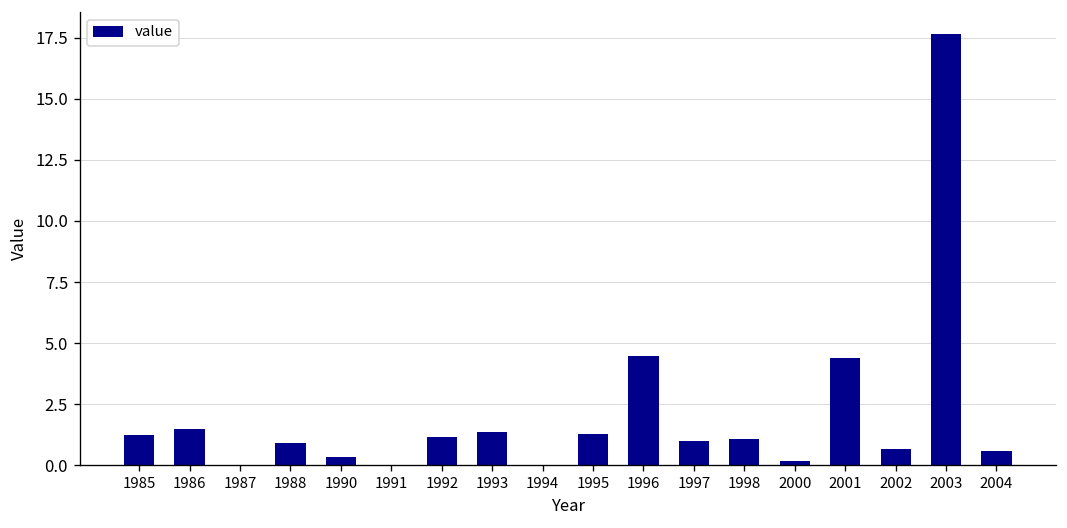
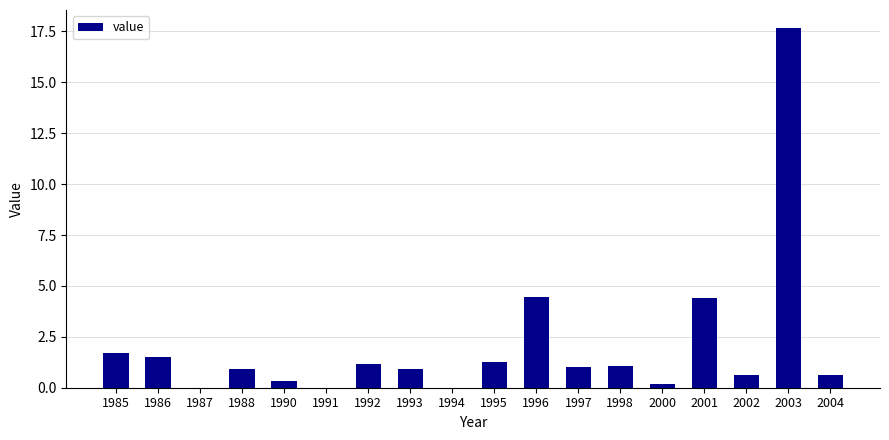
1985: 1.2 -> 1.7
1993: 1.4 -> 0.9
